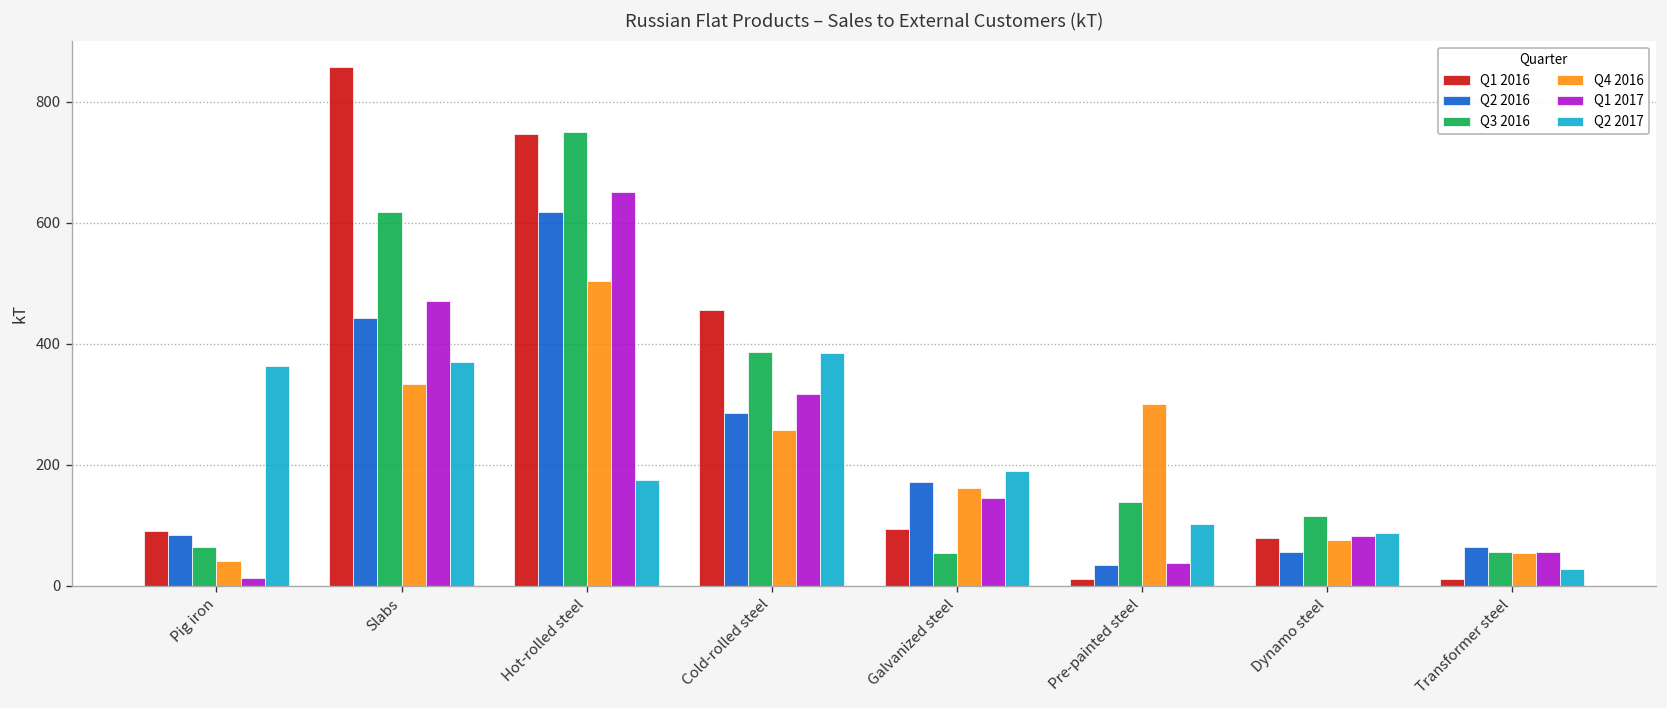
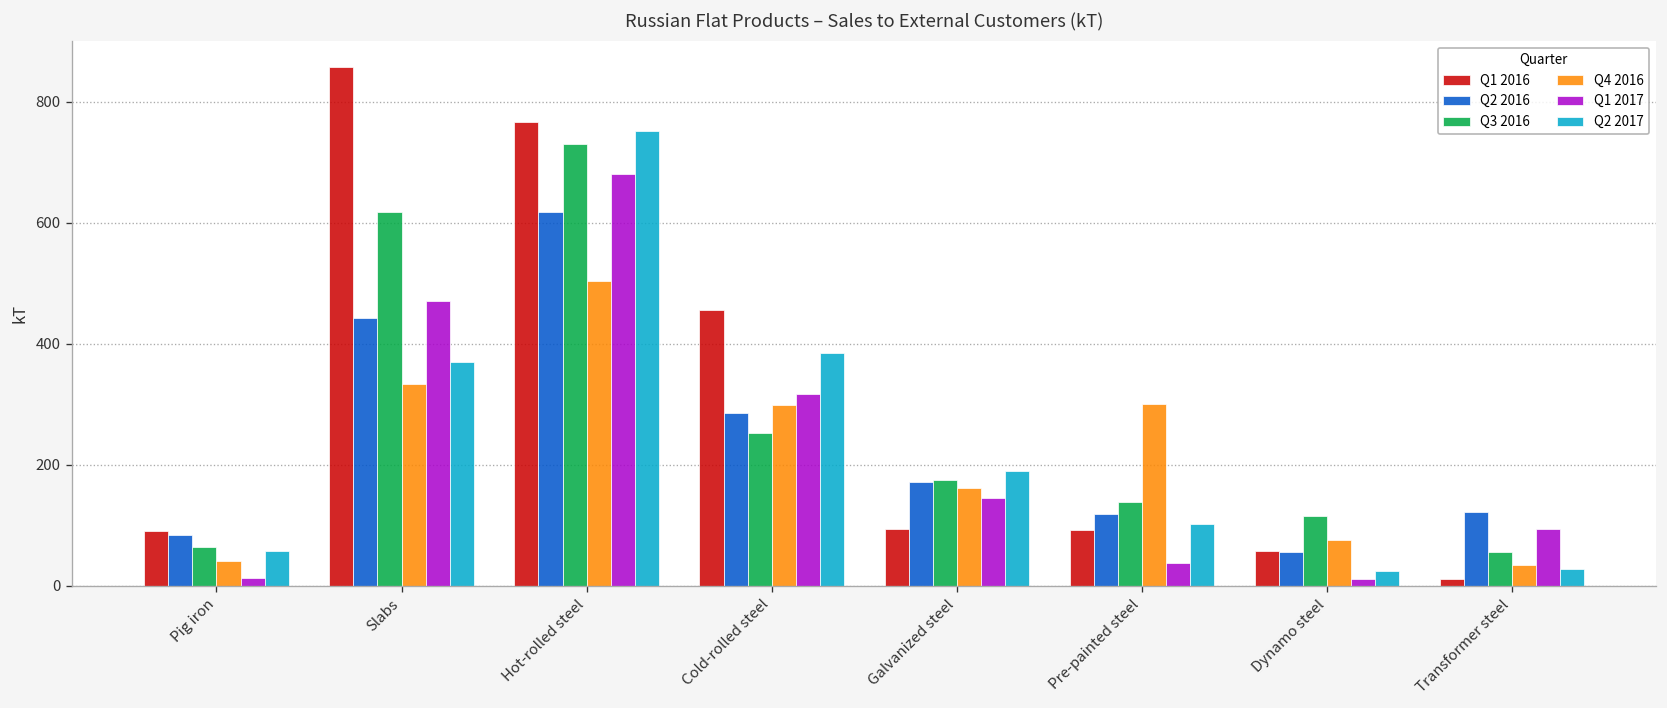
Q2 2017, Pig iron: 360 -> 60
Q1 2016, Hot-rolled steel: 750 -> 770
Q3 2016, Hot-rolled steel: 750 -> 730
Q1 2017, Hot-rolled steel: 650 -> 680
Q2 2017, Hot-rolled steel: 180 -> 750
Q3 2016, Cold-rolled steel: 390 -> 250
Q4 2016, Cold-rolled steel: 260 -> 300
Q3 2016, Galvanized steel: 50 -> 170
Q1 2016, Pre-painted steel: 10 -> 90
Q2 2016, Pre-painted steel: 30 -> 120
Q1 2016, Dynamo steel: 80 -> 60
Q1 2017, Dynamo steel: 80 -> 10
Q2 2017, Dynamo steel: 90 -> 20
Q2 2016, Transformer steel: 60 -> 120
Q4 2016, Transformer steel: 50 -> 30
Q1 2017, Transformer steel: 60 -> 90
